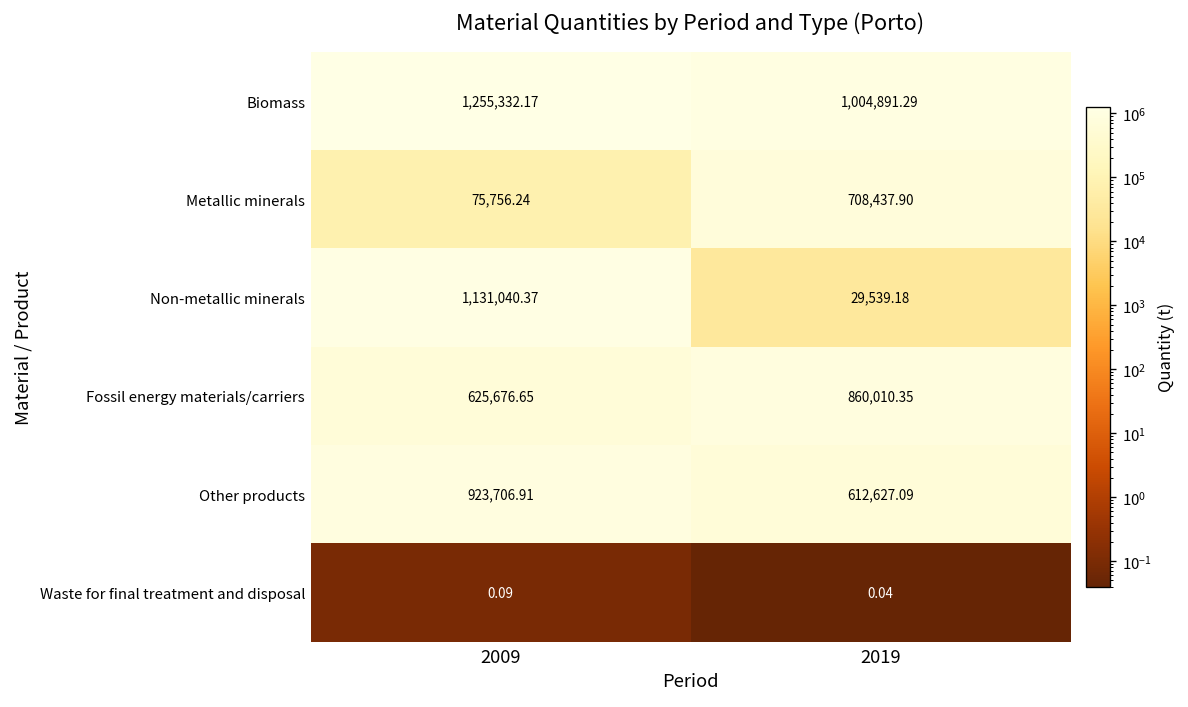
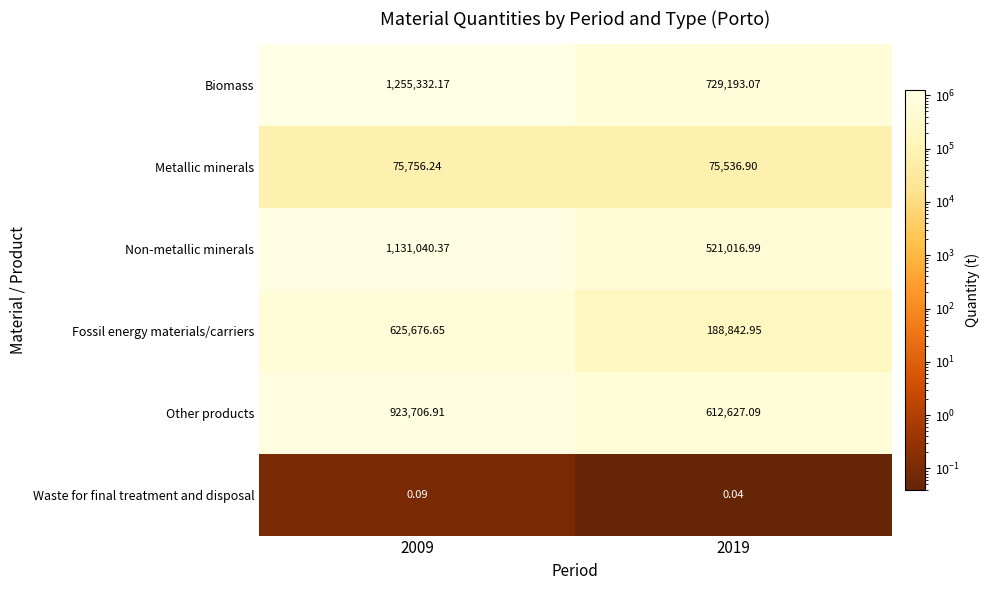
Biomass, 2019: 1,004,891.29 -> 729,193.07
Metallic minerals, 2019: 708,437.90 -> 75,536.90
Non-metallic minerals, 2019: 29,539.18 -> 521,016.99
Fossil energy materials/carriers, 2019: 860,010.35 -> 188,842.95
